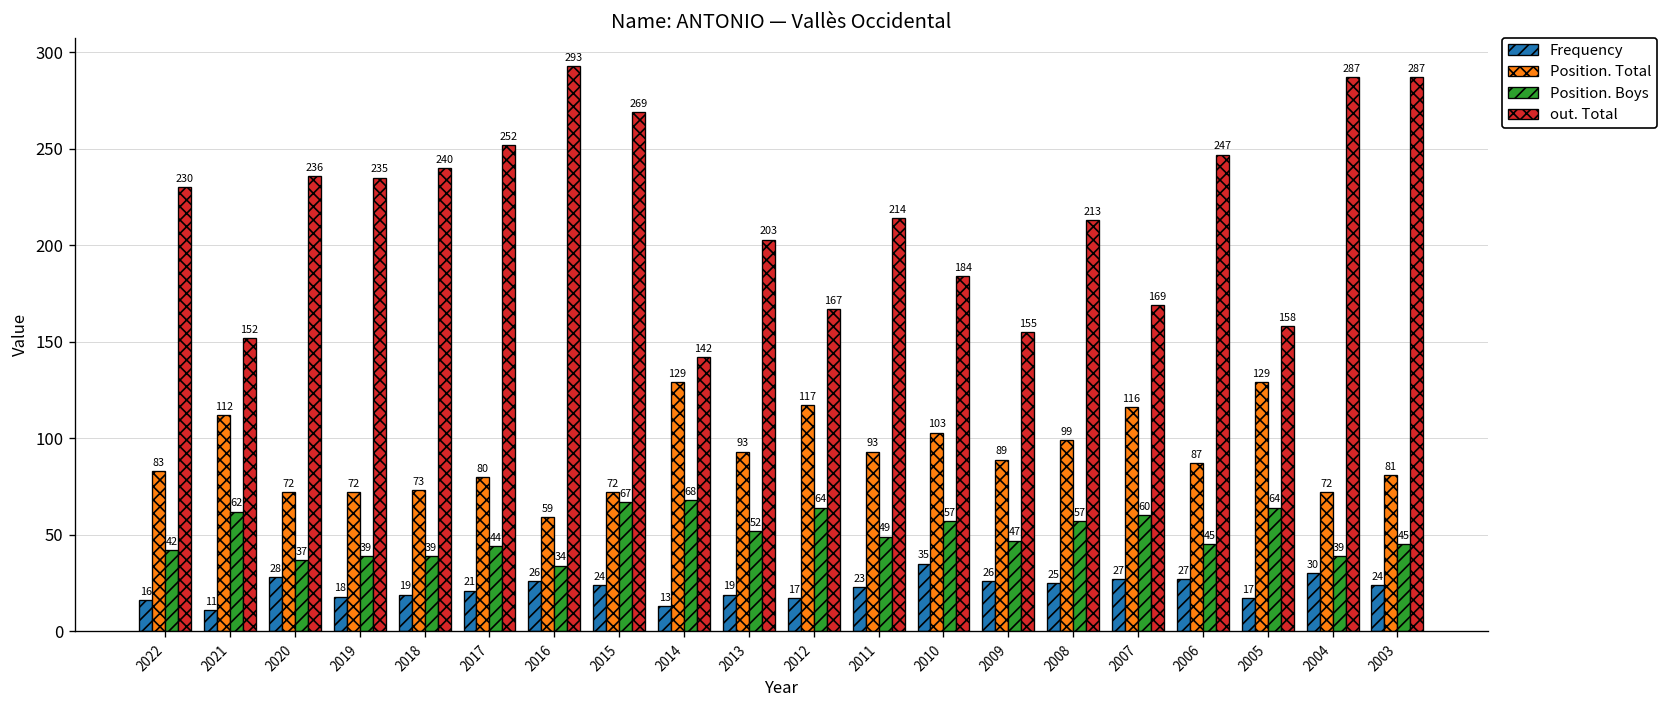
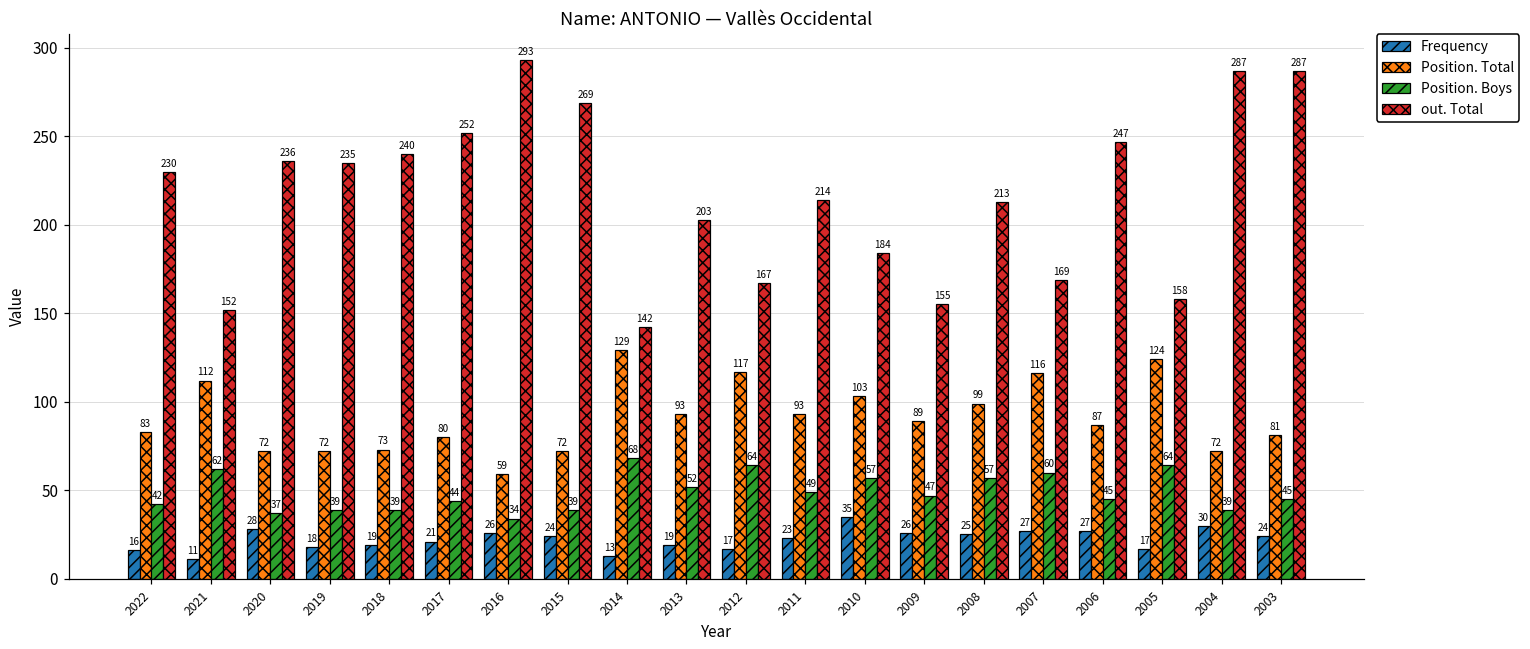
Position. Boys, 2015: 67 -> 39
Position. Total, 2005: 129 -> 124
